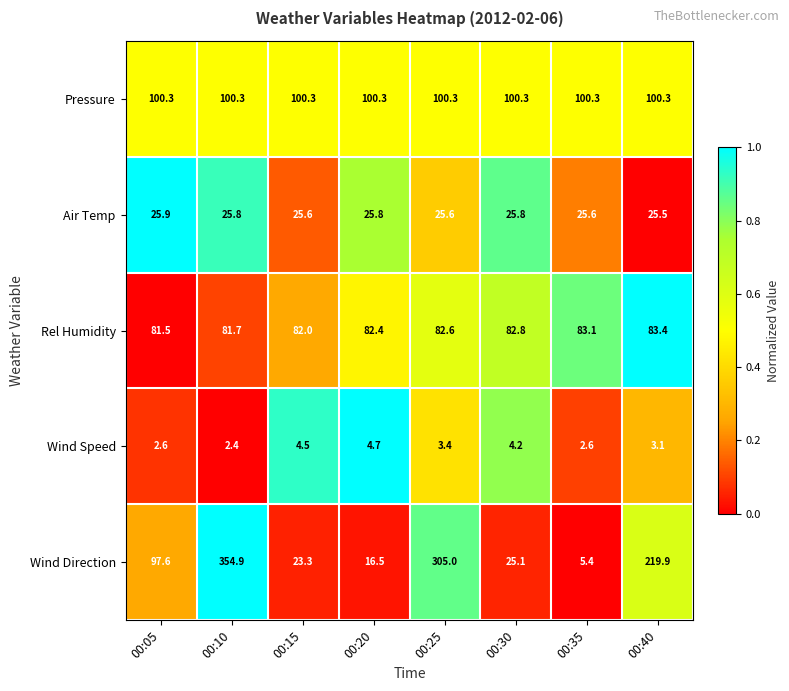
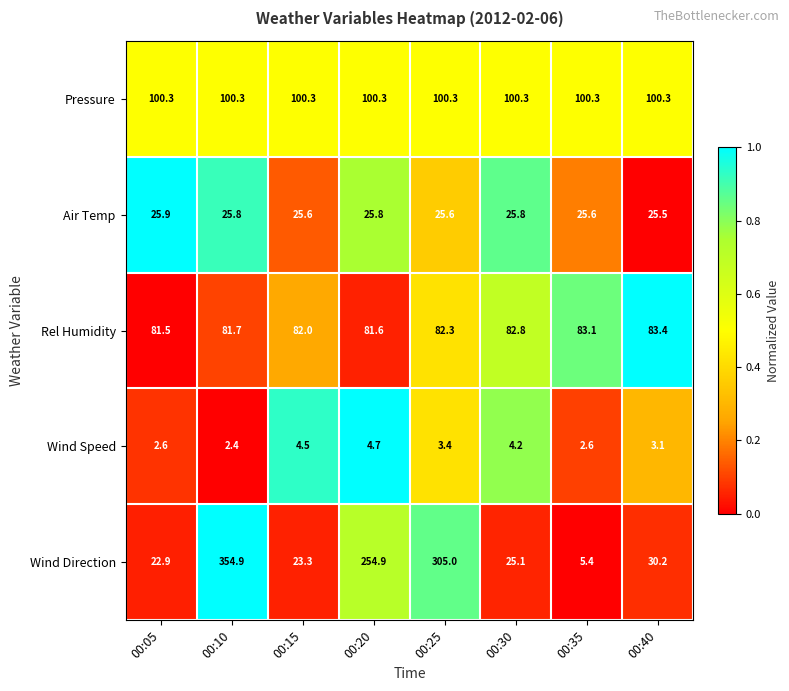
Rel Humidity, 00:20: 82.4 -> 81.6
Rel Humidity, 00:25: 82.6 -> 82.3
Wind Direction, 00:05: 97.6 -> 22.9
Wind Direction, 00:20: 16.5 -> 254.9
Wind Direction, 00:40: 219.9 -> 30.2
